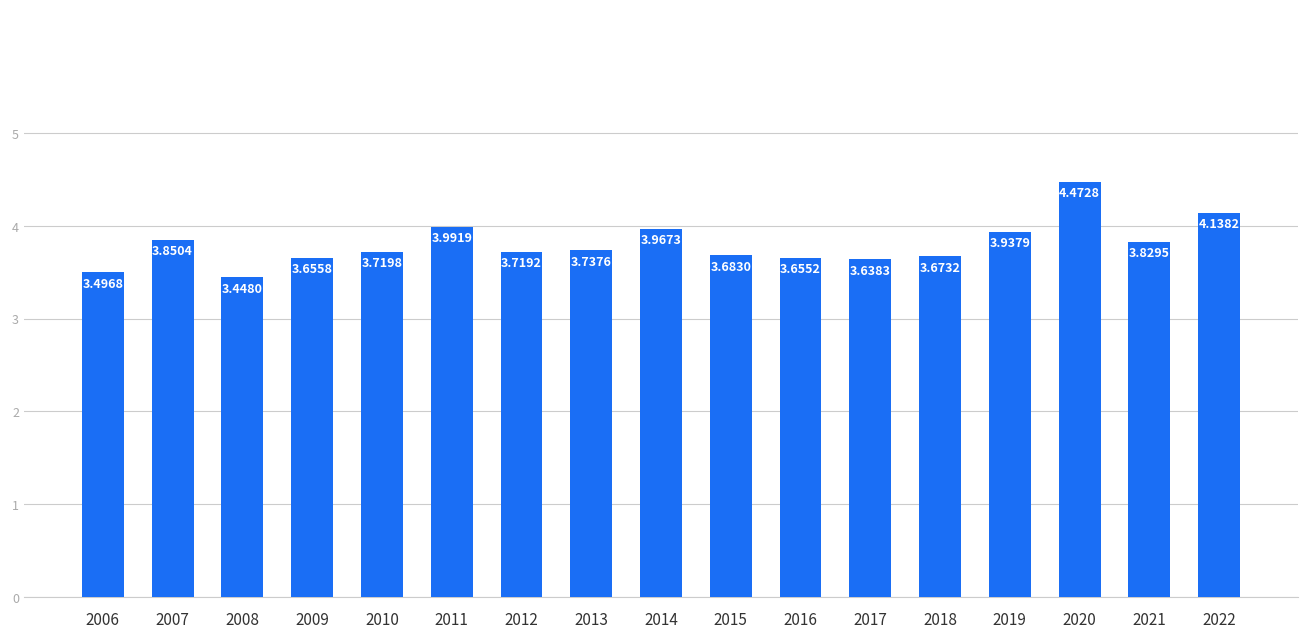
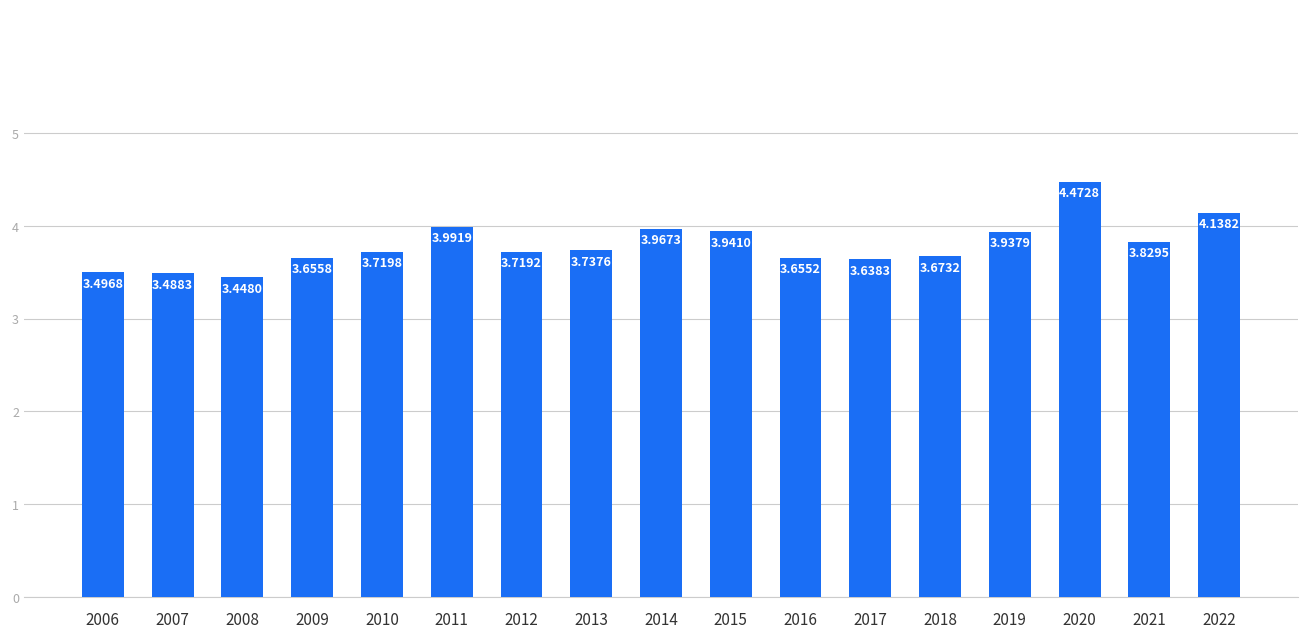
2007: 3.8504 -> 3.4883
2015: 3.6830 -> 3.9410
